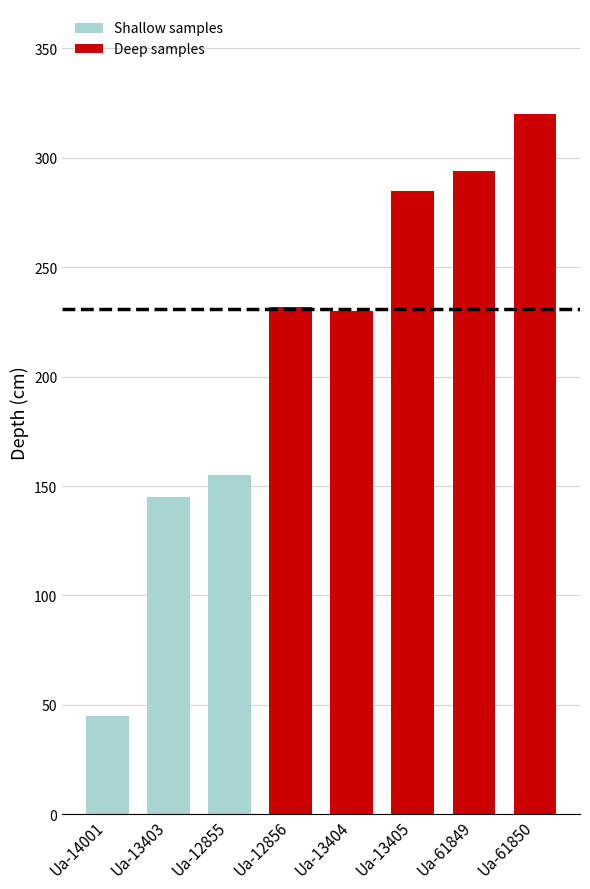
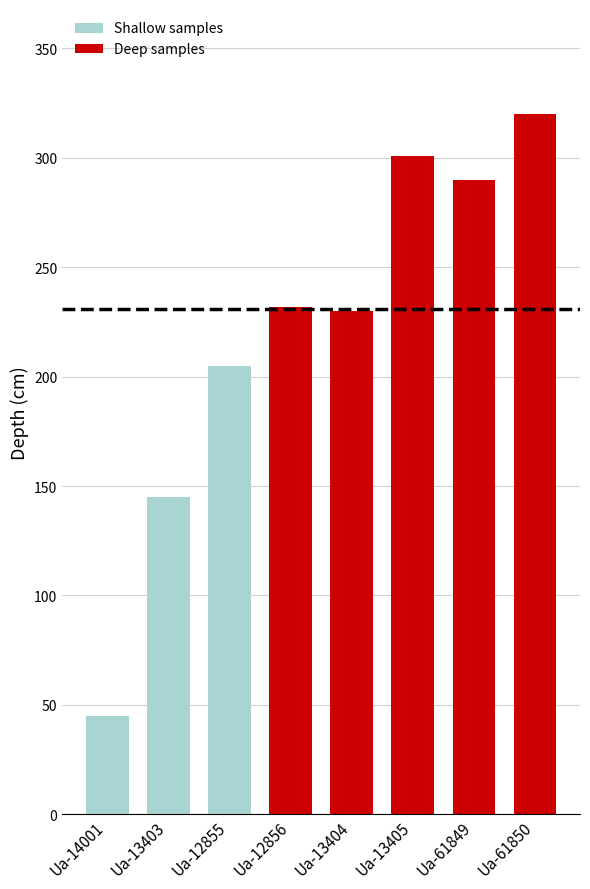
Ua-12855: 155 -> 205
Ua-13405: 285 -> 301
Ua-61849: 294 -> 290
